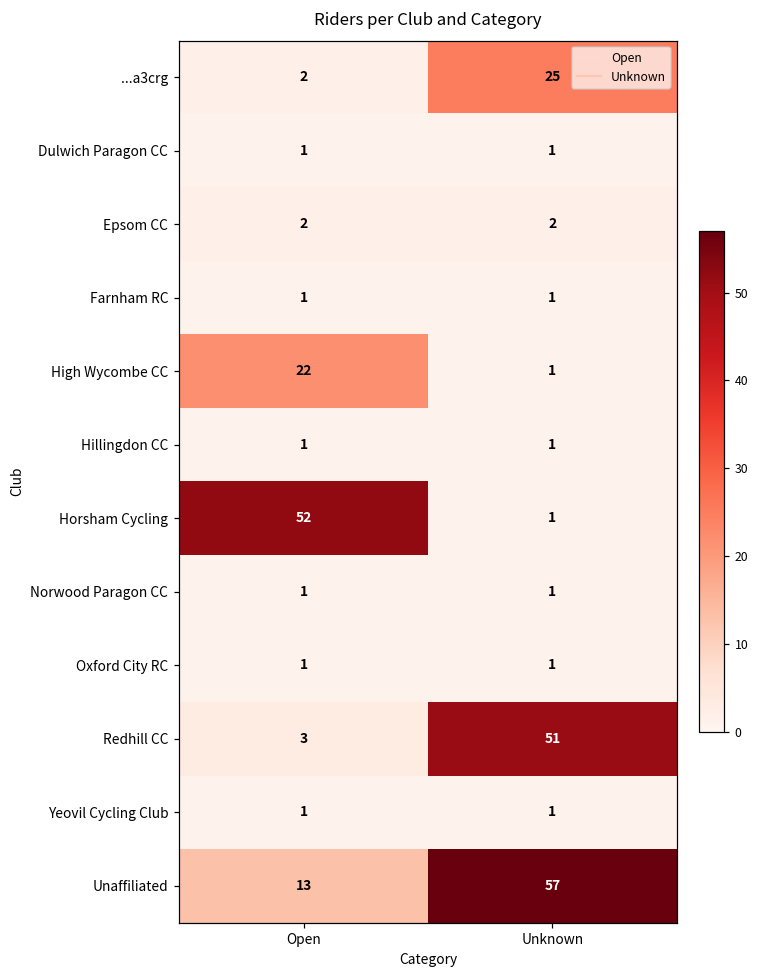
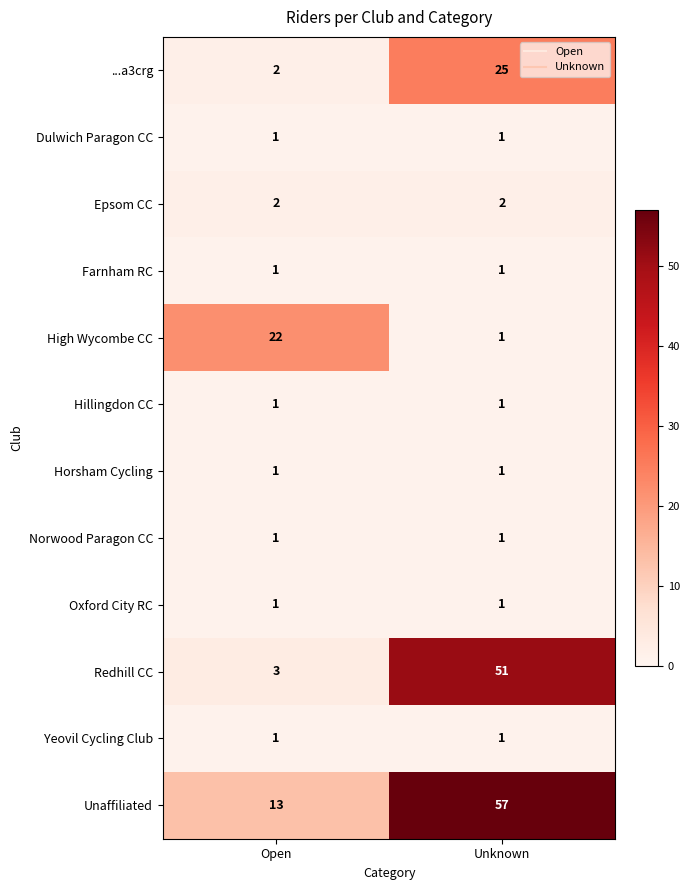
Horsham Cycling, Open: 52 -> 1
